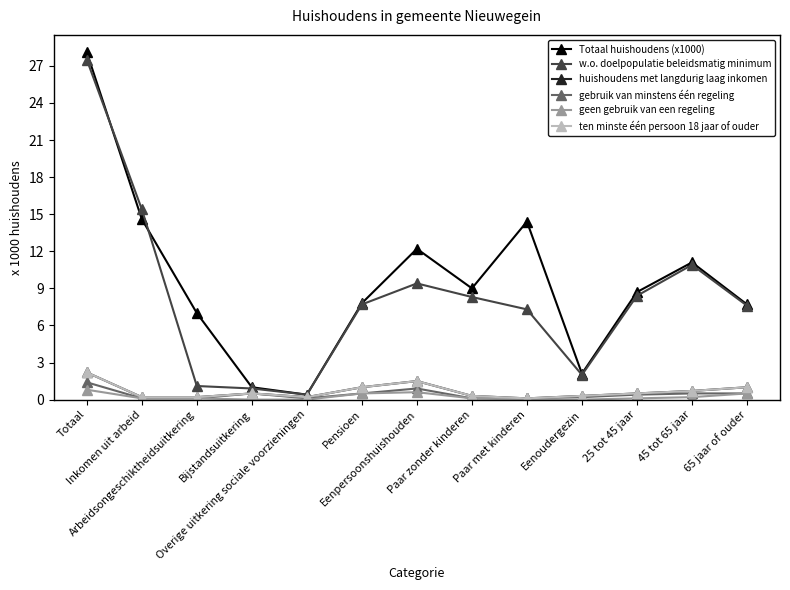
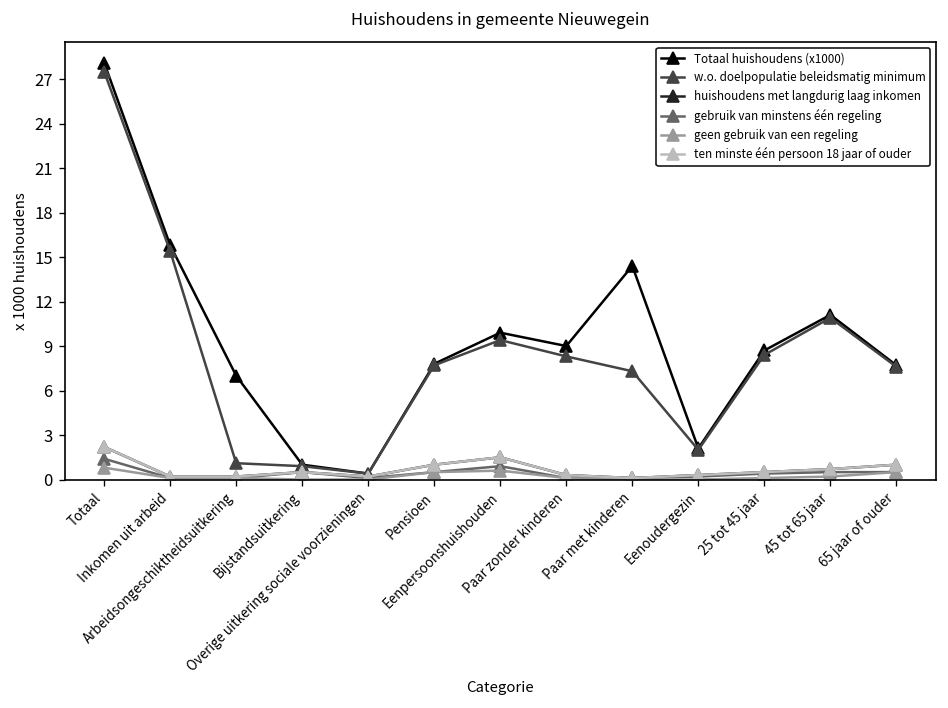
Totaal huishoudens (x1000), Inkomen uit arbeid: 14.6 -> 15.8
Totaal huishoudens (x1000), Eenpersoonshuishouden: 12.2 -> 9.9
